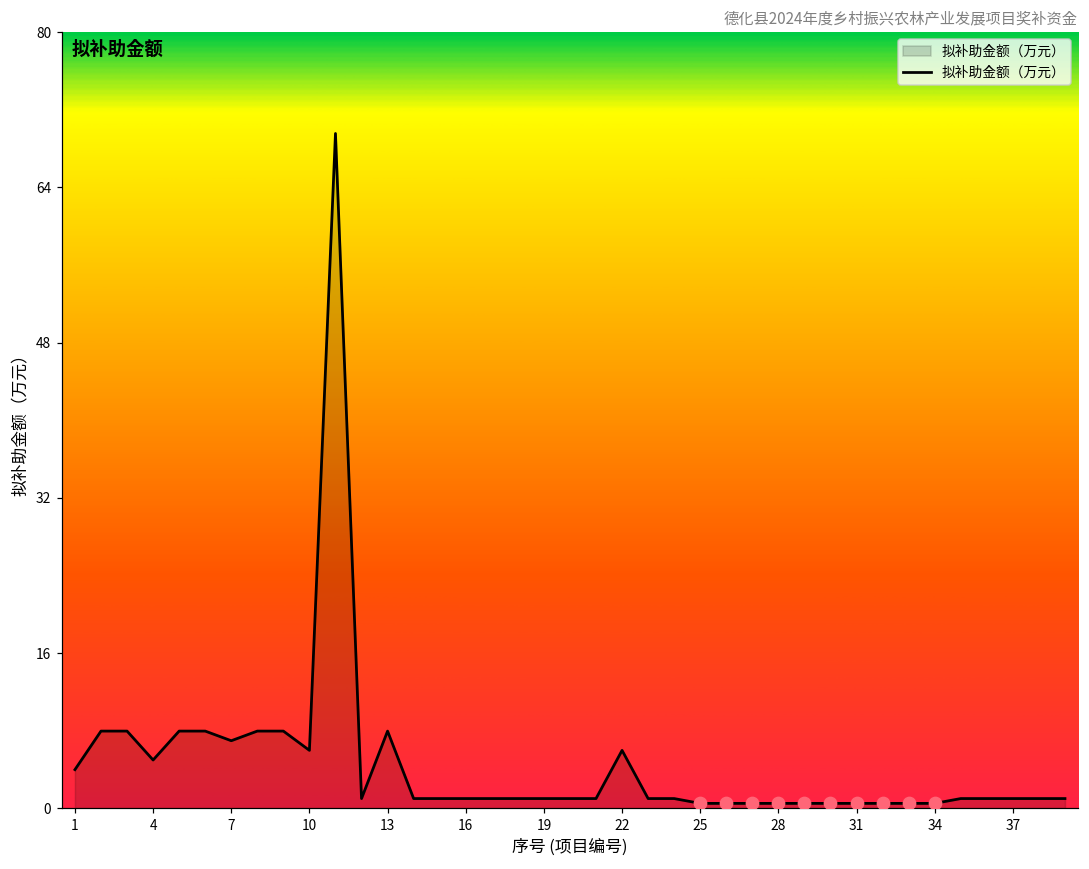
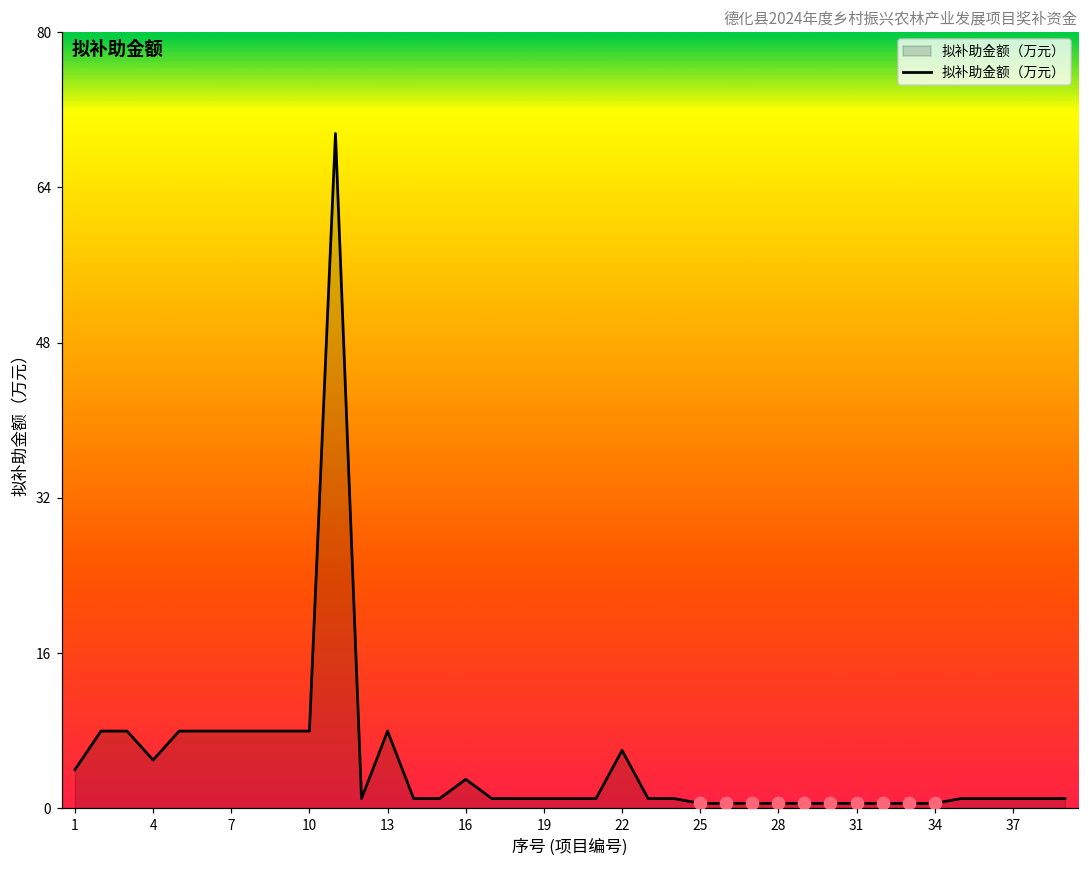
拟补助金额（万元）, 7: 7 -> 8
拟补助金额（万元）, 10: 6 -> 8
拟补助金额（万元）, 16: 1 -> 3
